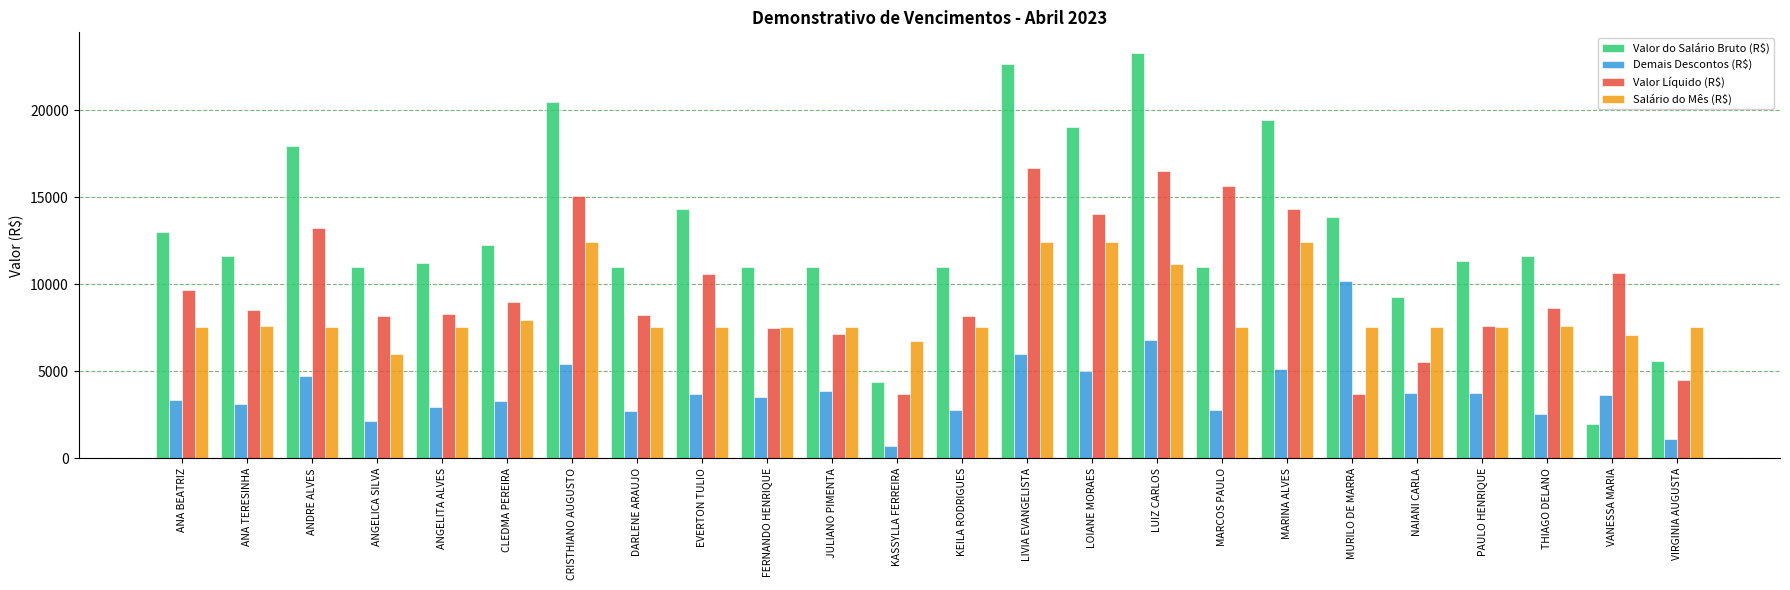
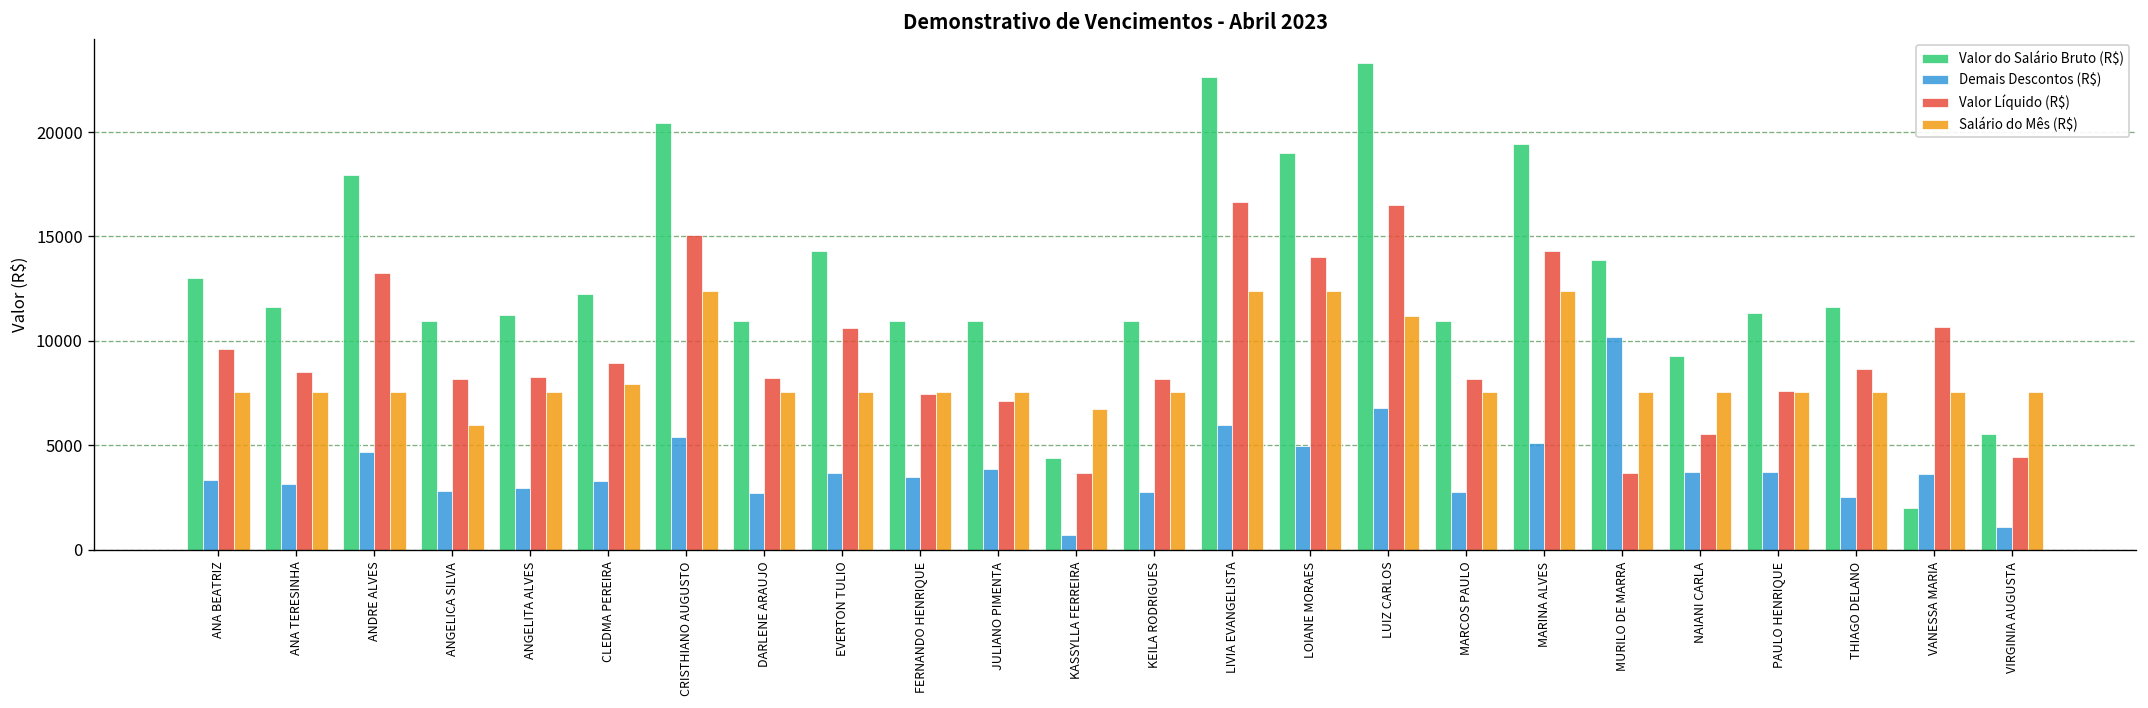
Demais Descontos (R$), ANGELICA SILVA: 2200 -> 2800
Valor Líquido (R$), MARCOS PAULO: 15700 -> 8200
Salário do Mês (R$), VANESSA MARIA: 7100 -> 7600
